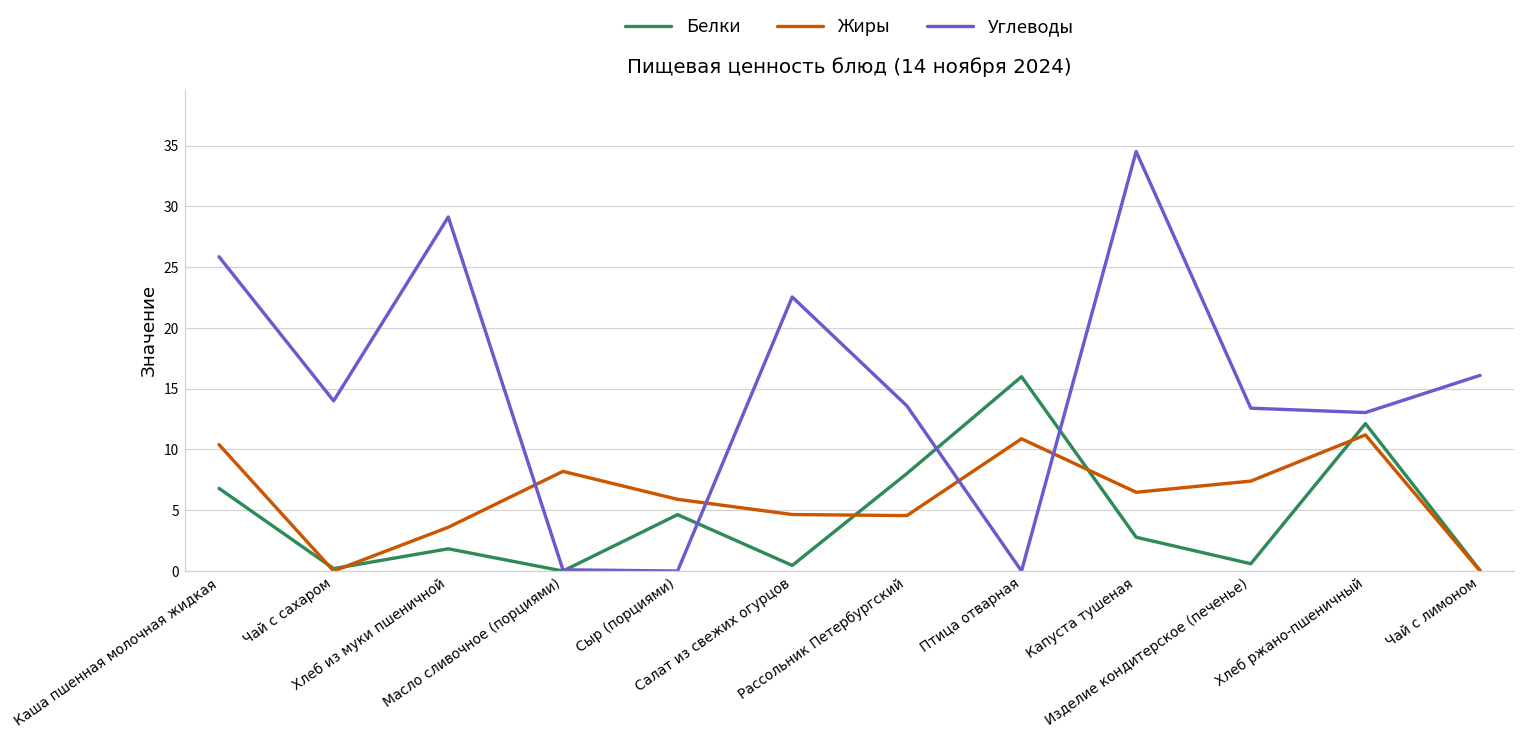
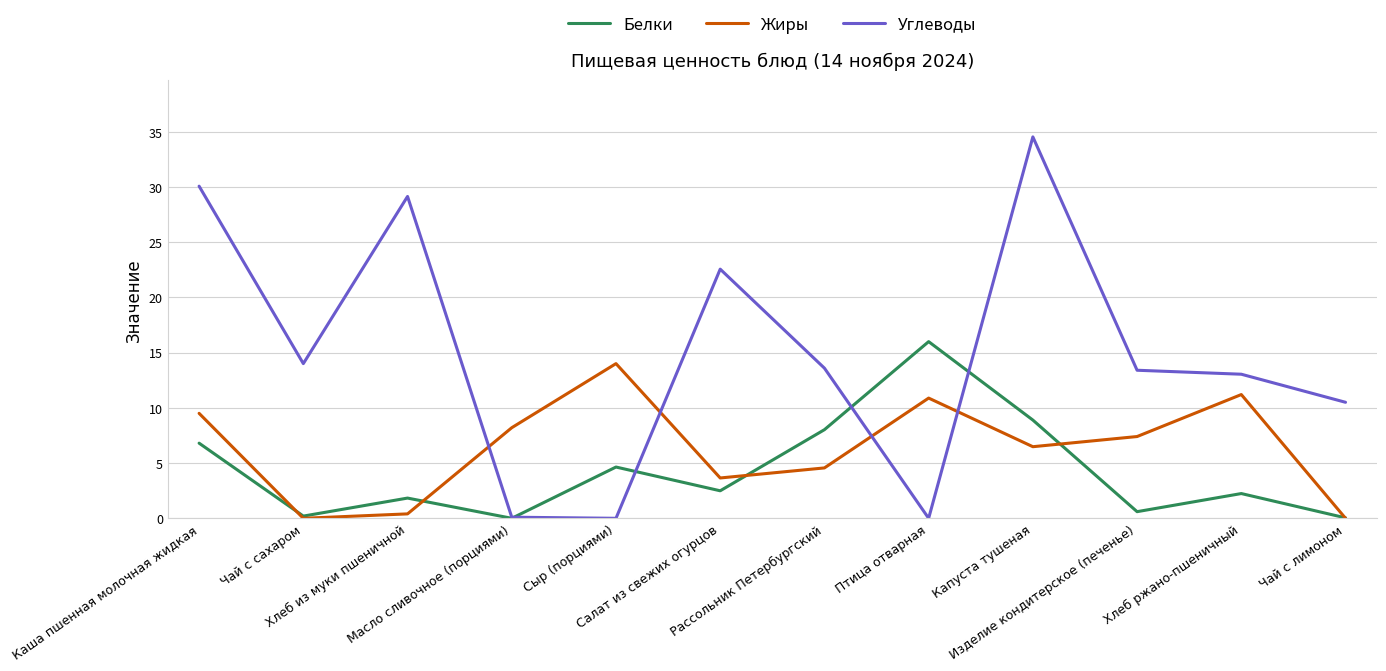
Жиры, Каша пшенная молочная жидкая: 10.4 -> 9.5
Углеводы, Каша пшенная молочная жидкая: 25.9 -> 30.1
Жиры, Хлеб из муки пшеничной: 3.6 -> 0.4
Жиры, Сыр (порциями): 5.9 -> 14.0
Белки, Салат из свежих огурцов: 0.5 -> 2.5
Жиры, Салат из свежих огурцов: 4.7 -> 3.7
Белки, Капуста тушеная: 2.8 -> 8.9
Белки, Хлеб ржано-пшеничный: 12.1 -> 2.2
Углеводы, Чай с лимоном: 16.1 -> 10.5
